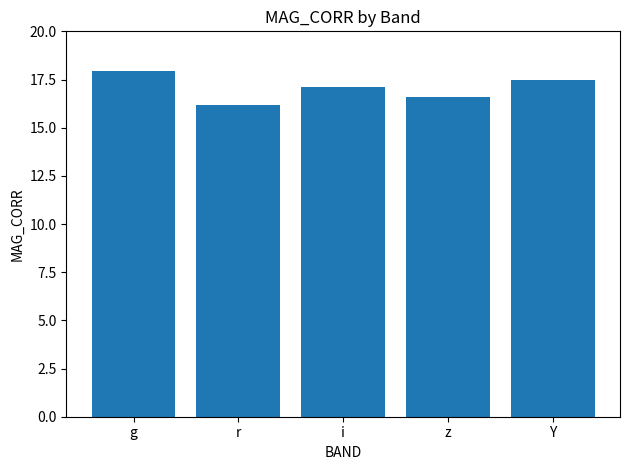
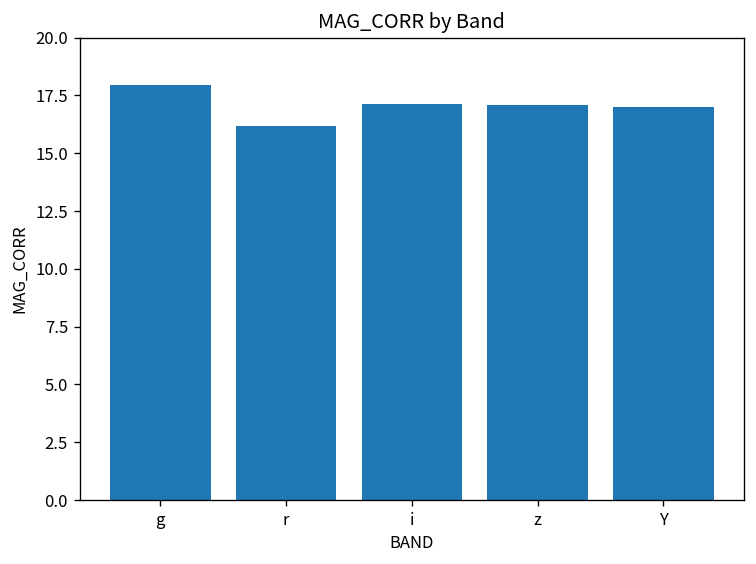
z: 16.6 -> 17.1
Y: 17.5 -> 17.0
